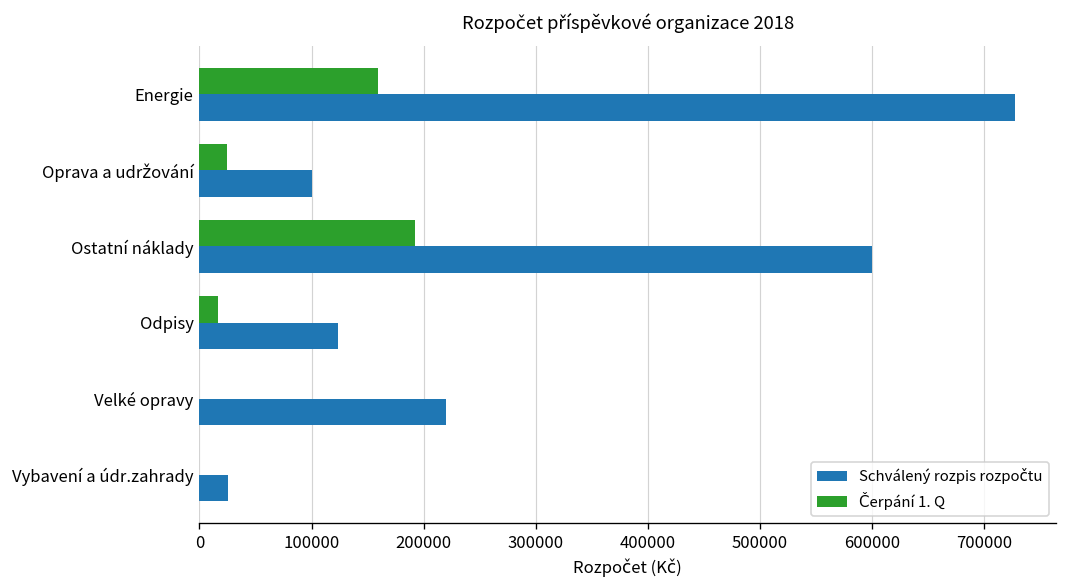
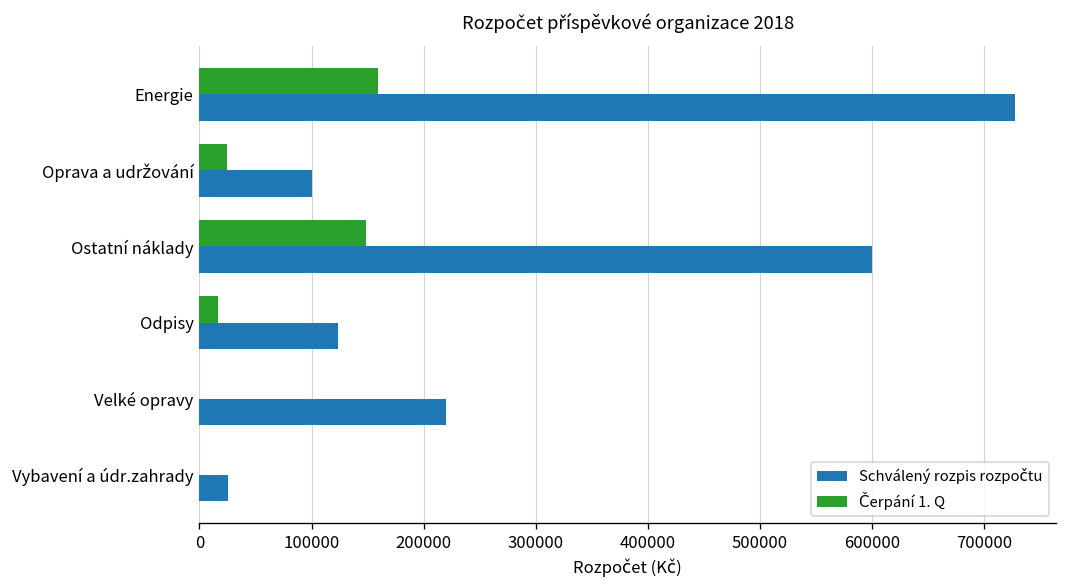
Čerpání 1. Q, Ostatní náklady: 190000 -> 150000
